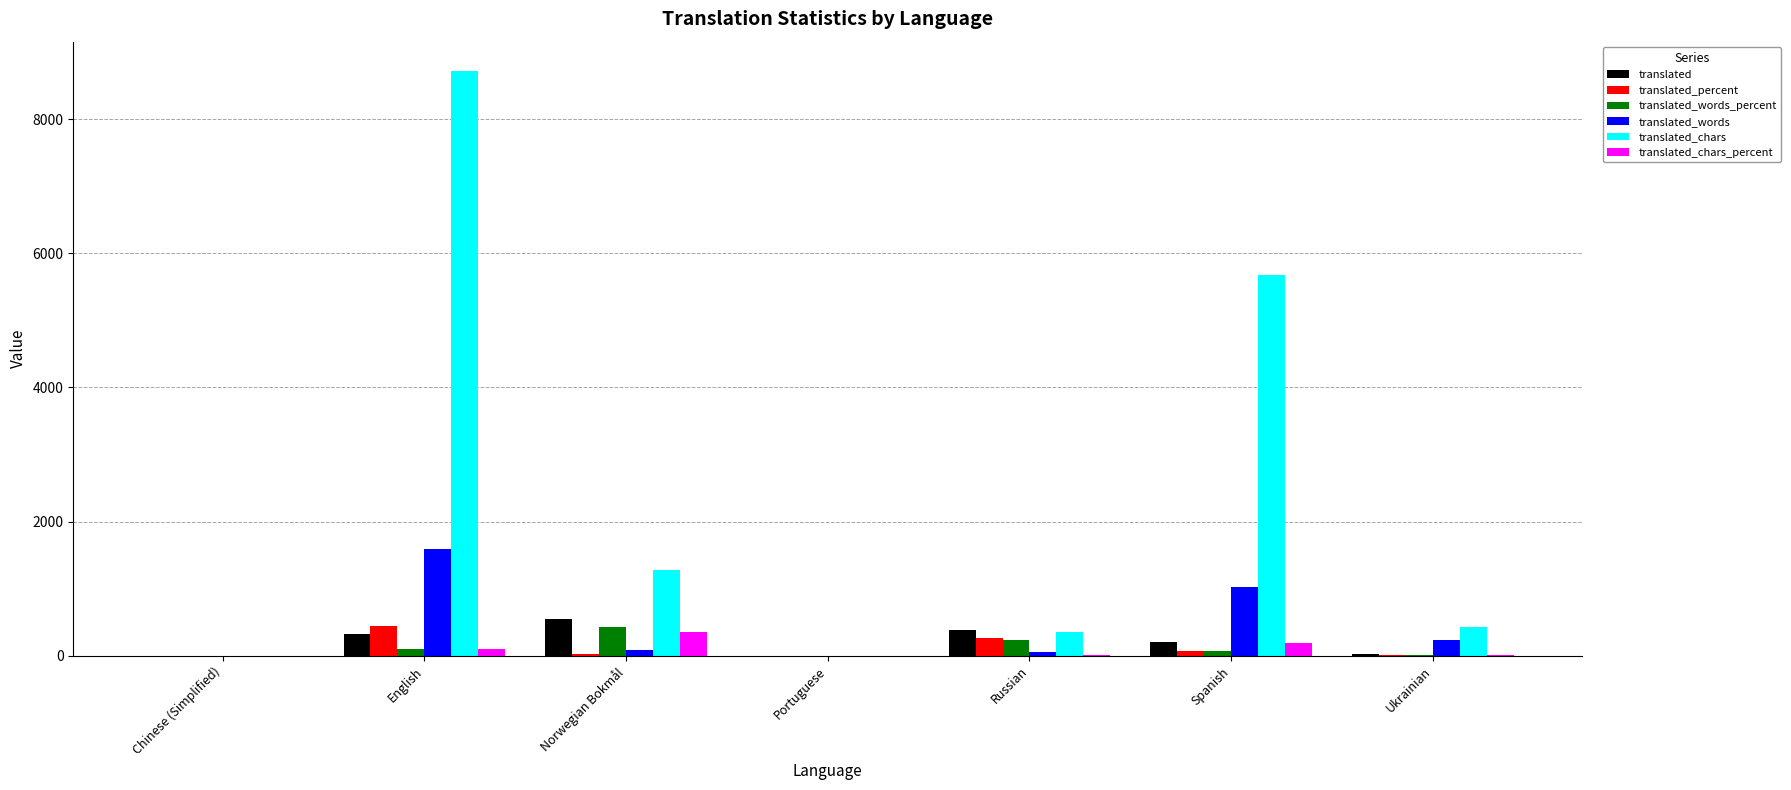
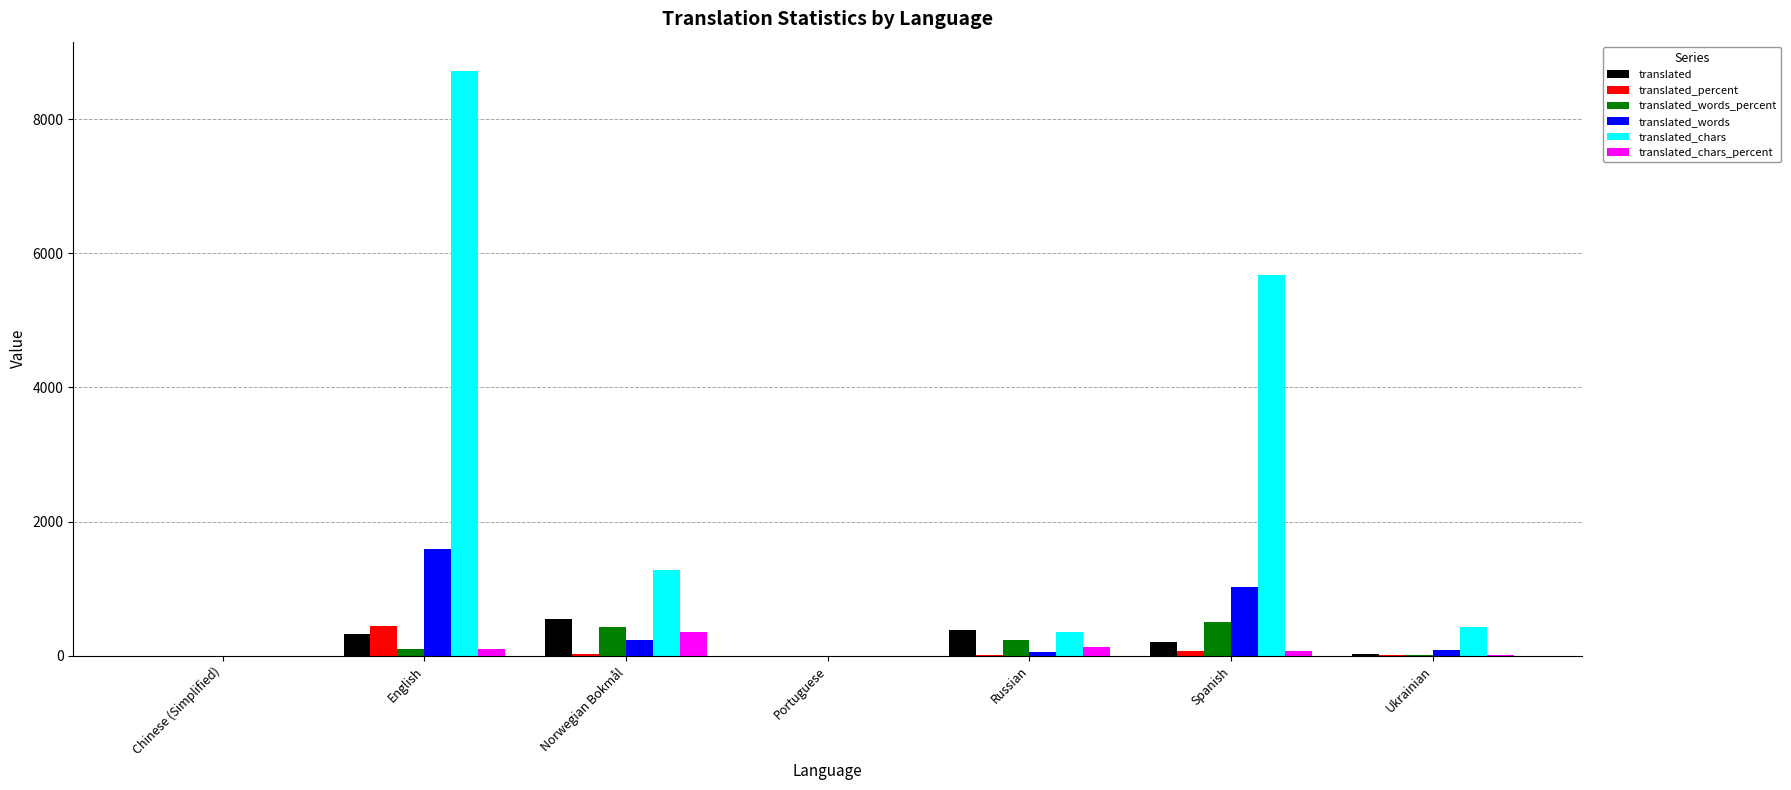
translated_words, Norwegian Bokmål: 100 -> 200
translated_percent, Russian: 300 -> 0
translated_chars_percent, Russian: 0 -> 100
translated_words_percent, Spanish: 100 -> 500
translated_chars_percent, Spanish: 200 -> 100
translated_words, Ukrainian: 200 -> 100
